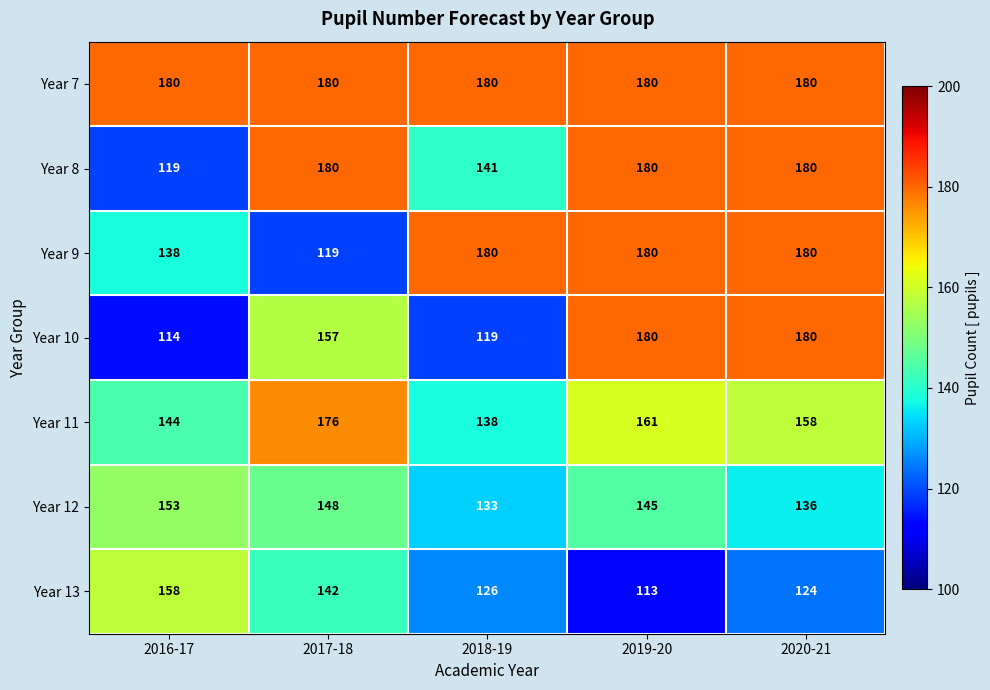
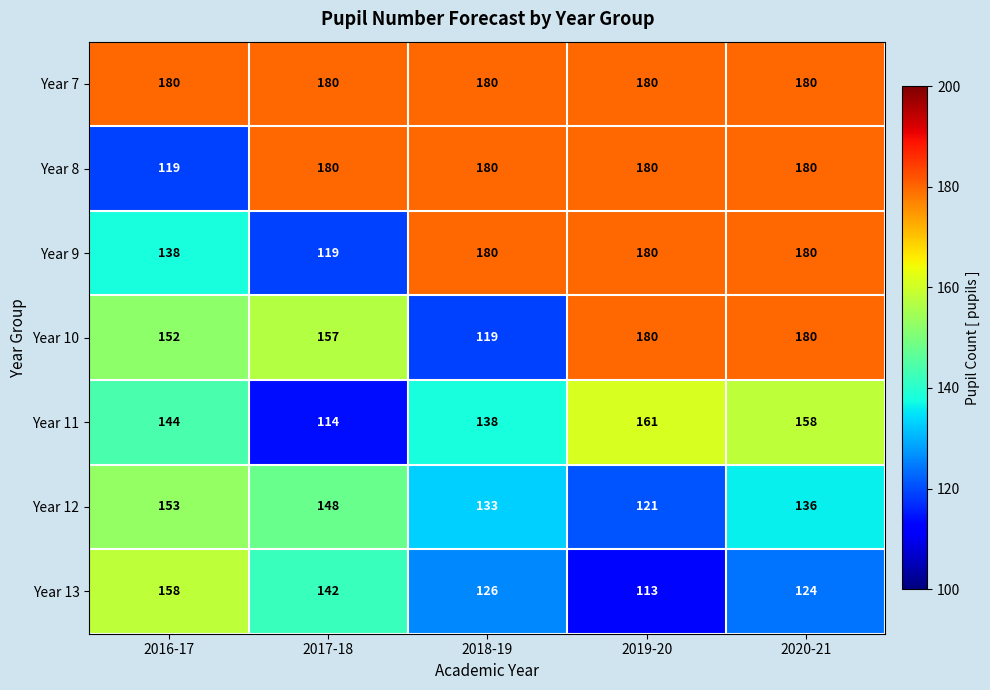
Year 8, 2018-19: 141 -> 180
Year 10, 2016-17: 114 -> 152
Year 11, 2017-18: 176 -> 114
Year 12, 2019-20: 145 -> 121
